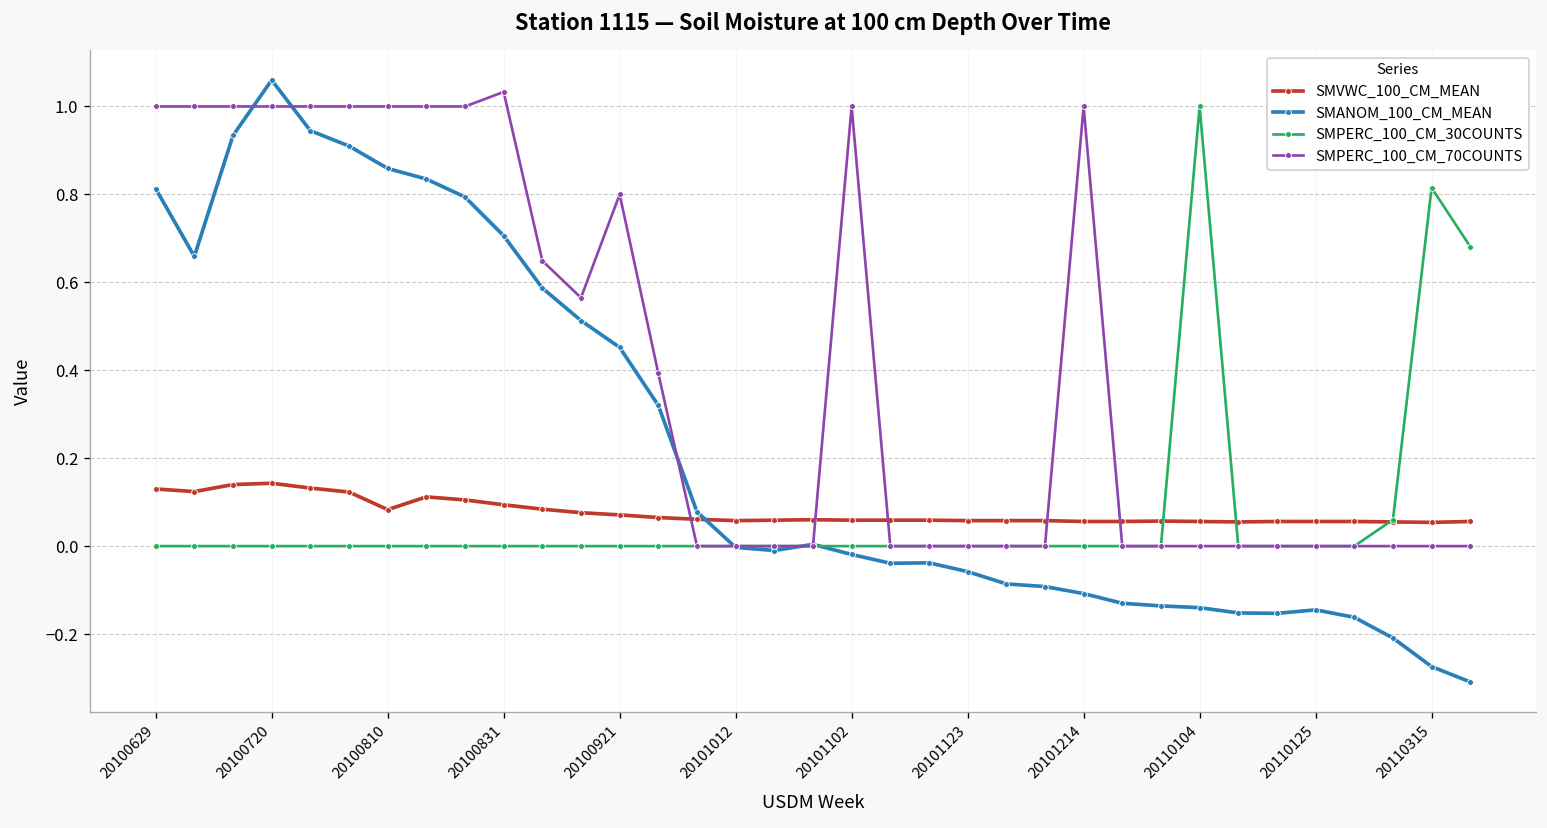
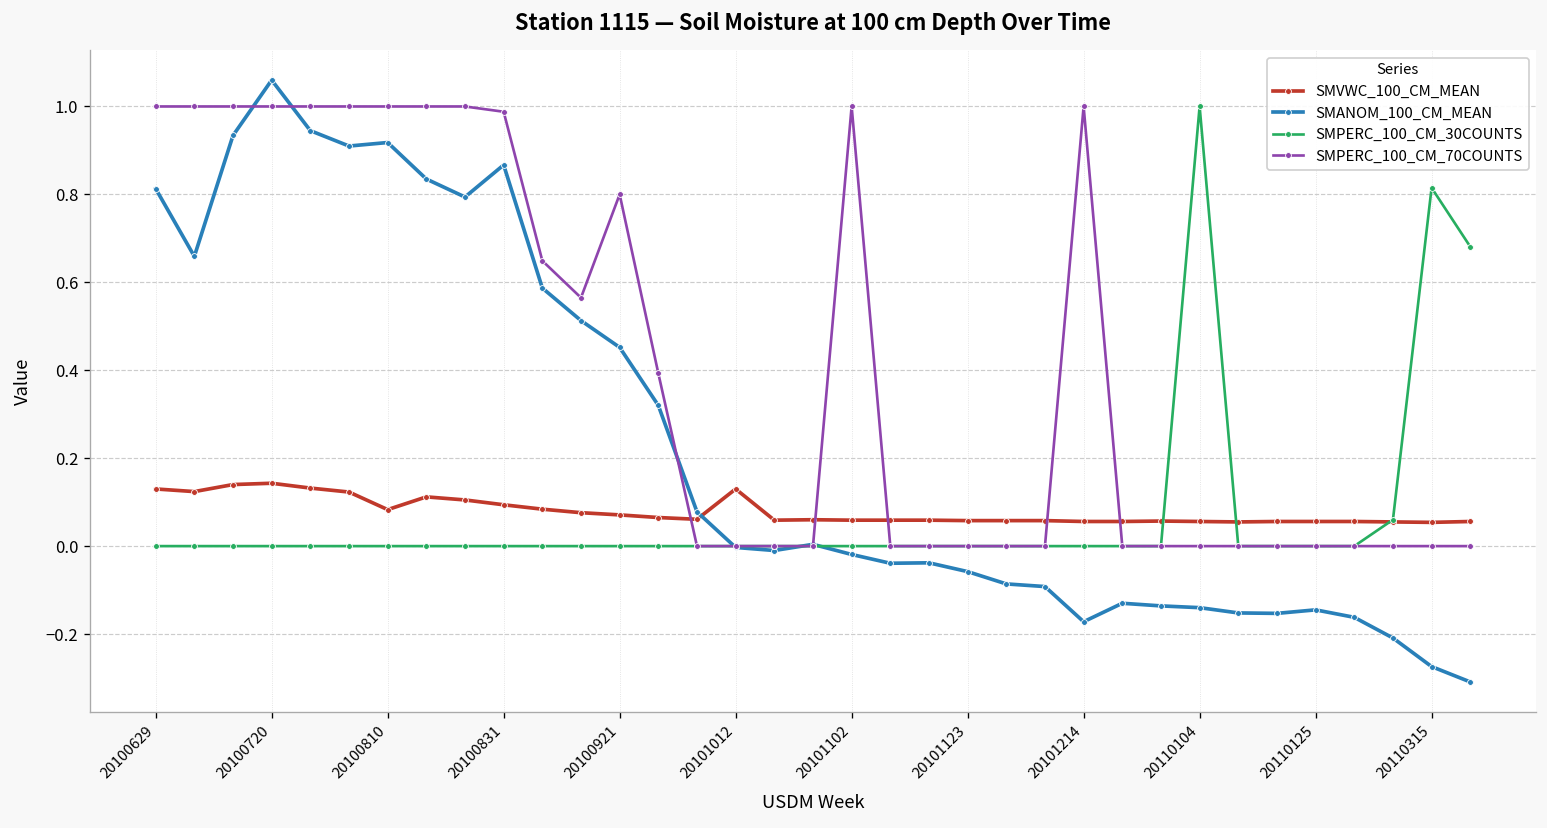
SMANOM_100_CM_MEAN, 20100810: 0.86 -> 0.92
SMANOM_100_CM_MEAN, 20100831: 0.71 -> 0.87
SMPERC_100_CM_70COUNTS, 20100831: 1.03 -> 0.99
SMVWC_100_CM_MEAN, 20101012: 0.06 -> 0.13
SMANOM_100_CM_MEAN, 20101214: -0.11 -> -0.17
